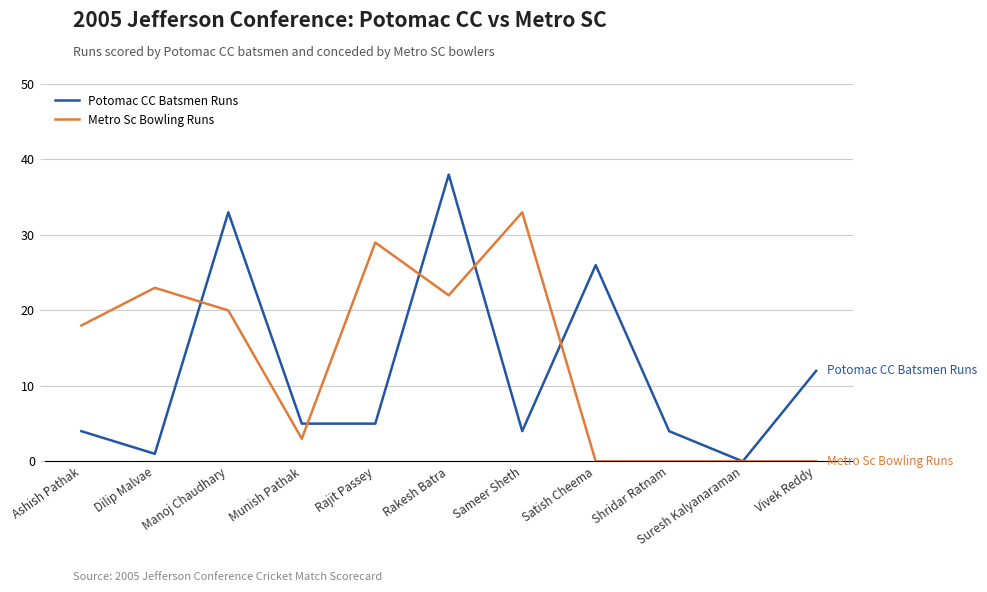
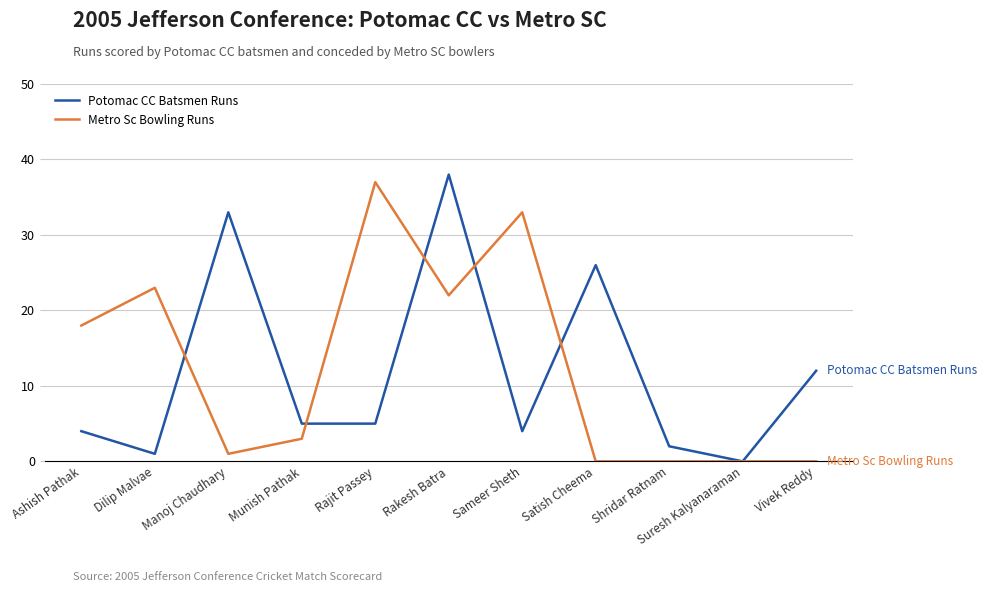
Metro Sc Bowling Runs, Manoj Chaudhary: 20 -> 1
Metro Sc Bowling Runs, Rajit Passey: 29 -> 37
Potomac CC Batsmen Runs, Shridar Ratnam: 4 -> 2
